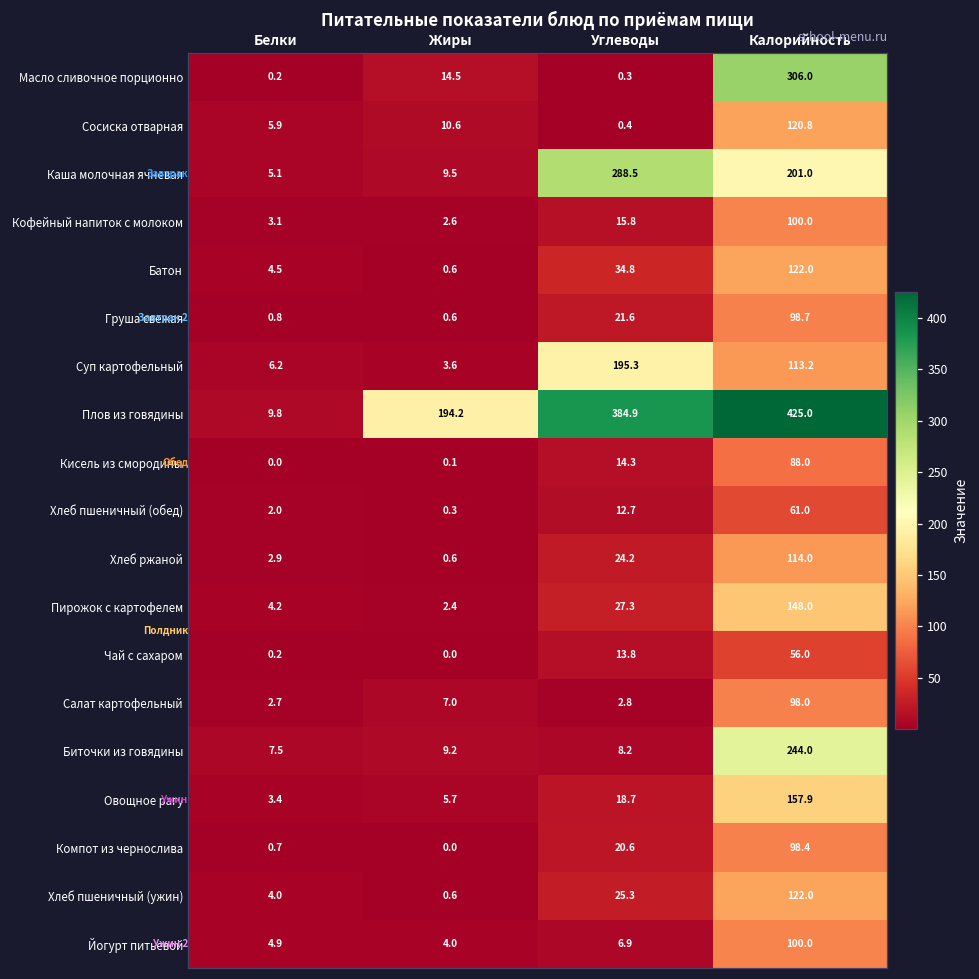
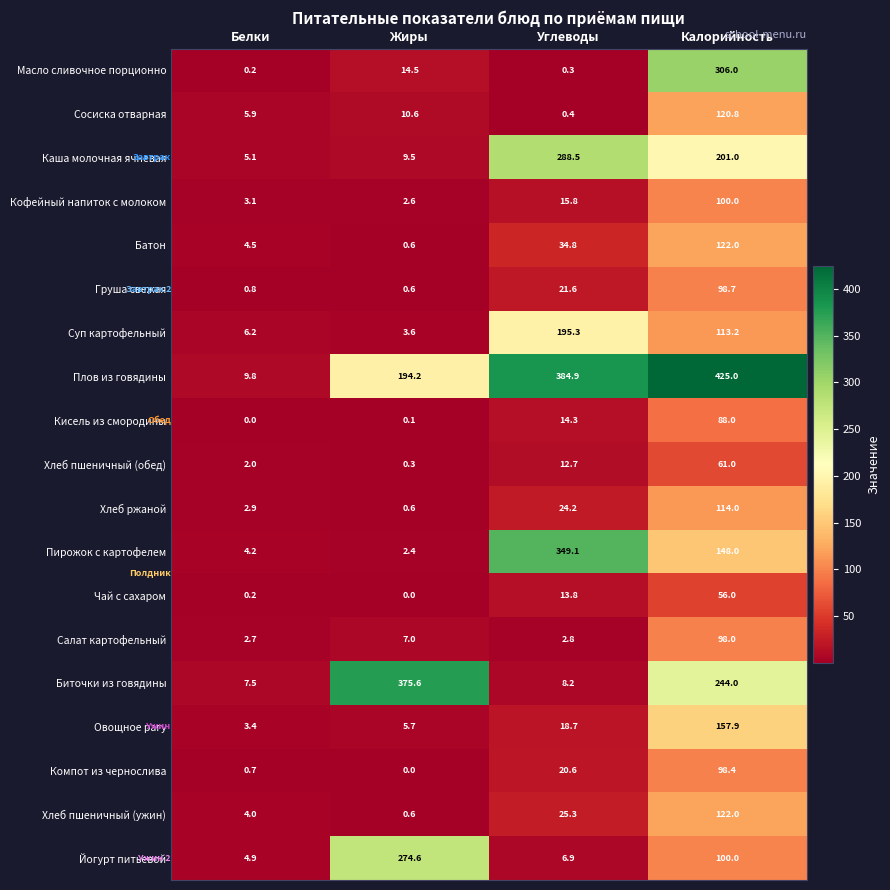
Пирожок с картофелем, Углеводы: 27.3 -> 349.1
Биточки из говядины, Жиры: 9.2 -> 375.6
Йогурт питьевой, Жиры: 4.0 -> 274.6
